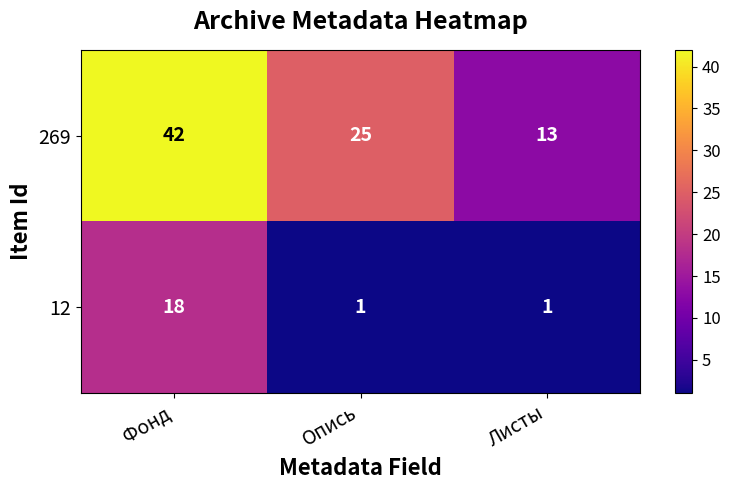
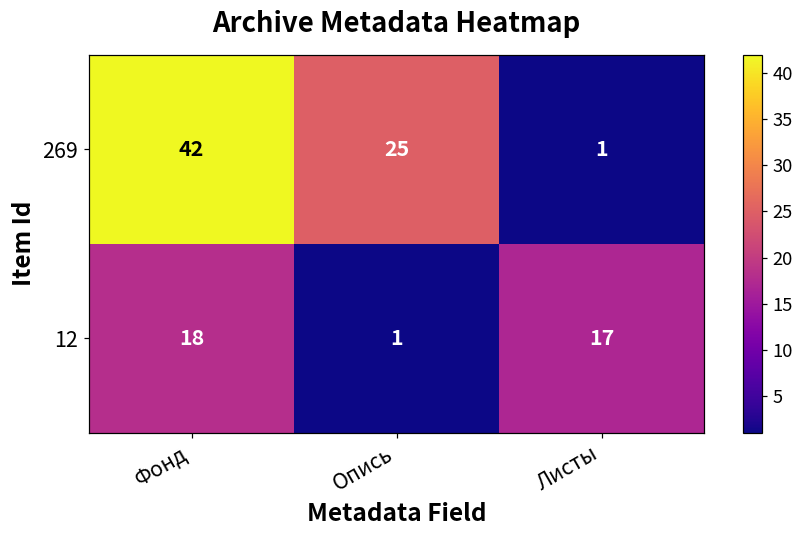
269, Листы: 13 -> 1
12, Листы: 1 -> 17
